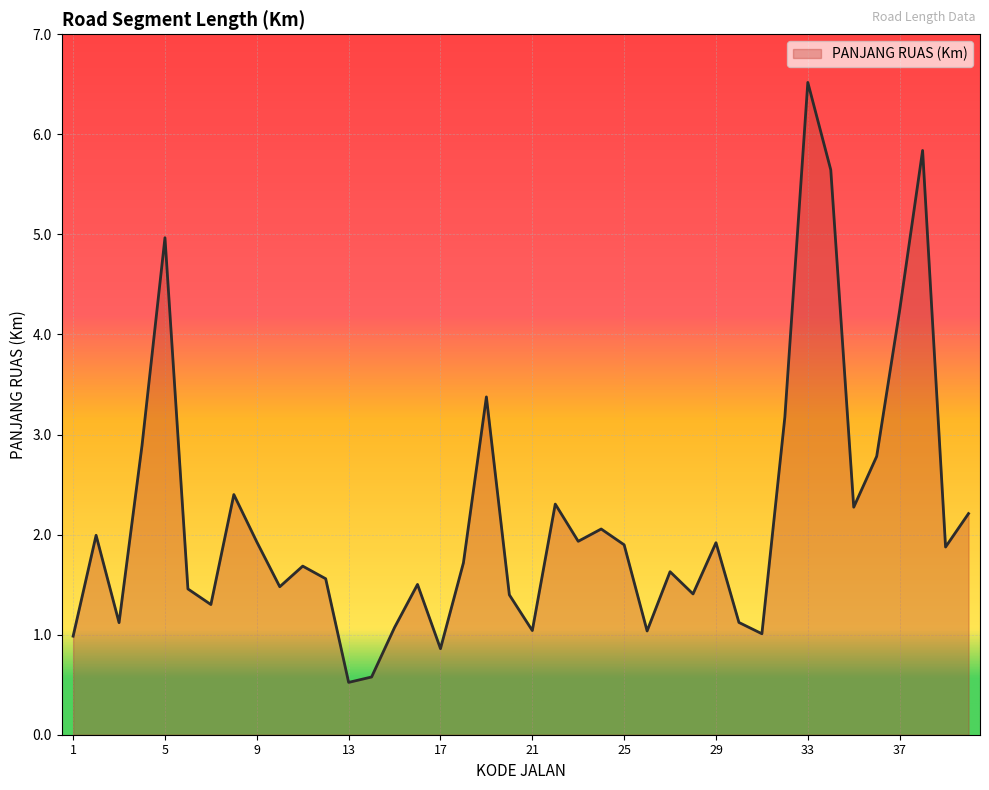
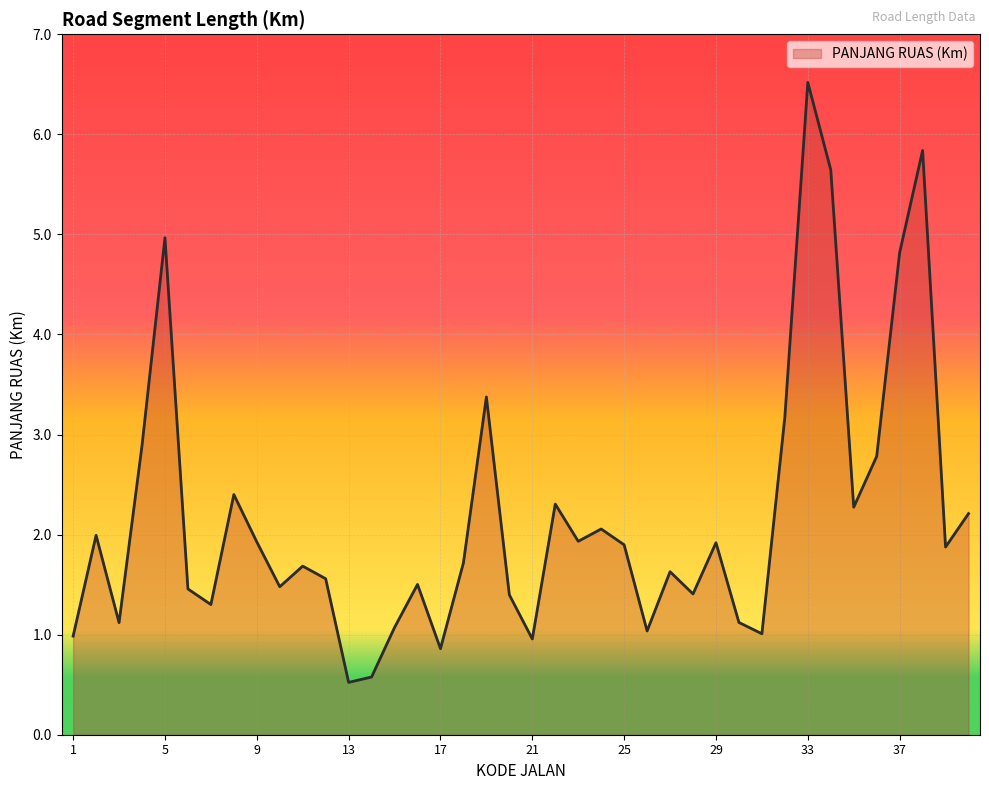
21: 1.04 -> 0.96
37: 4.24 -> 4.82
